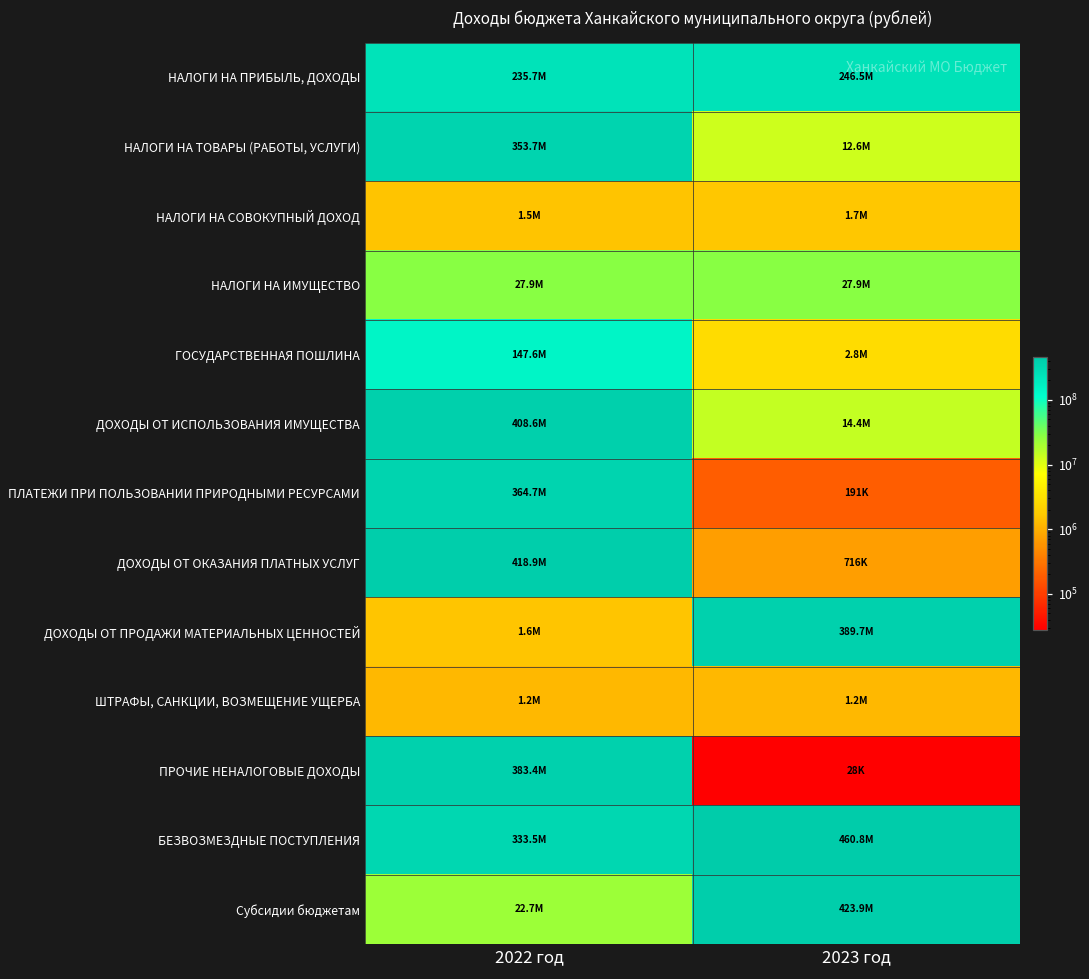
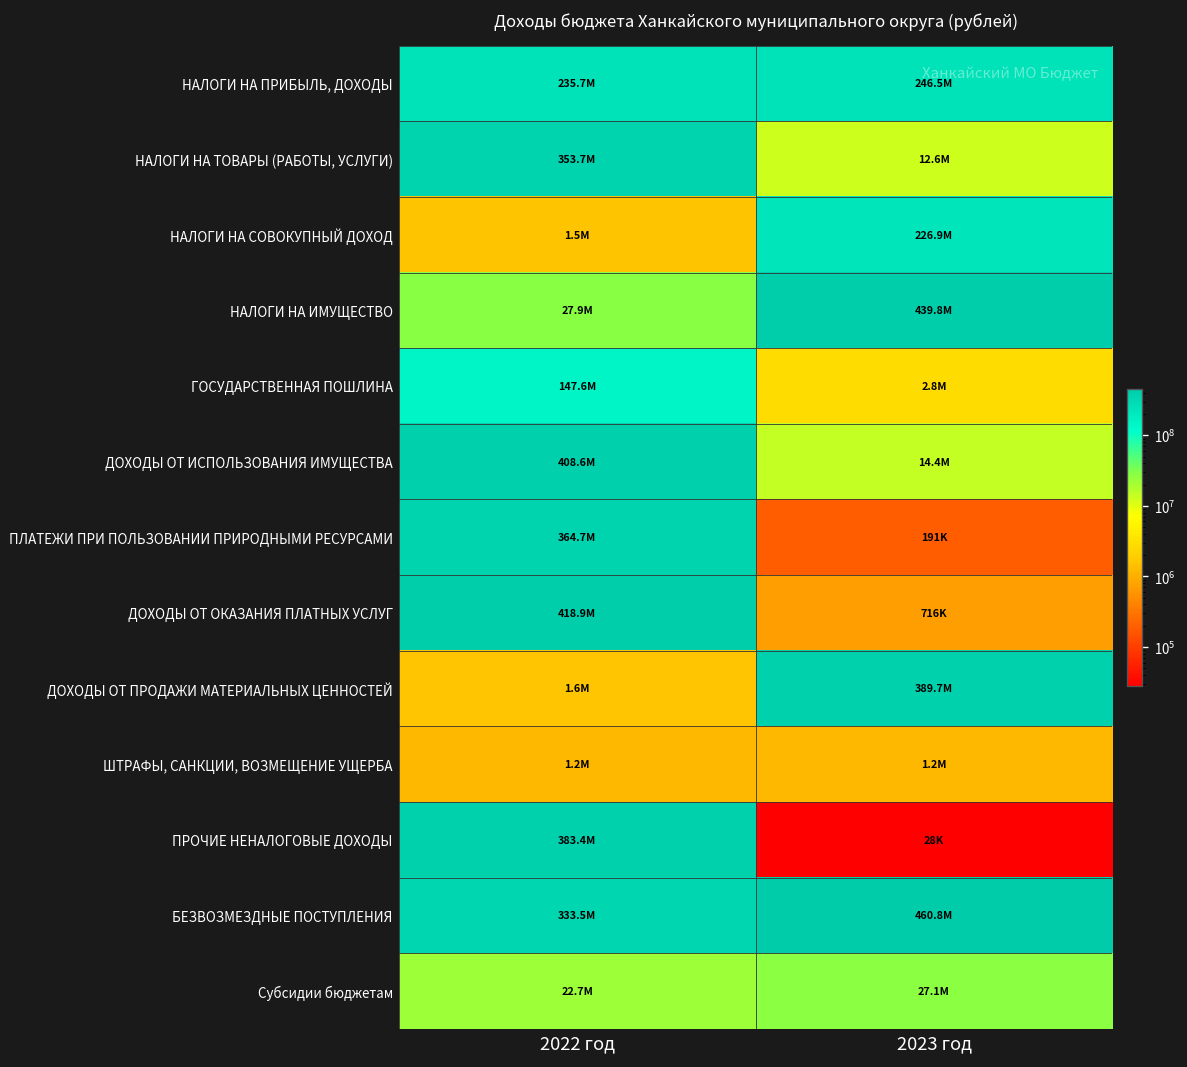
НАЛОГИ НА СОВОКУПНЫЙ ДОХОД, 2023 год: 1.7M -> 226.9M
НАЛОГИ НА ИМУЩЕСТВО, 2023 год: 27.9M -> 439.8M
Субсидии бюджетам, 2023 год: 423.9M -> 27.1M
